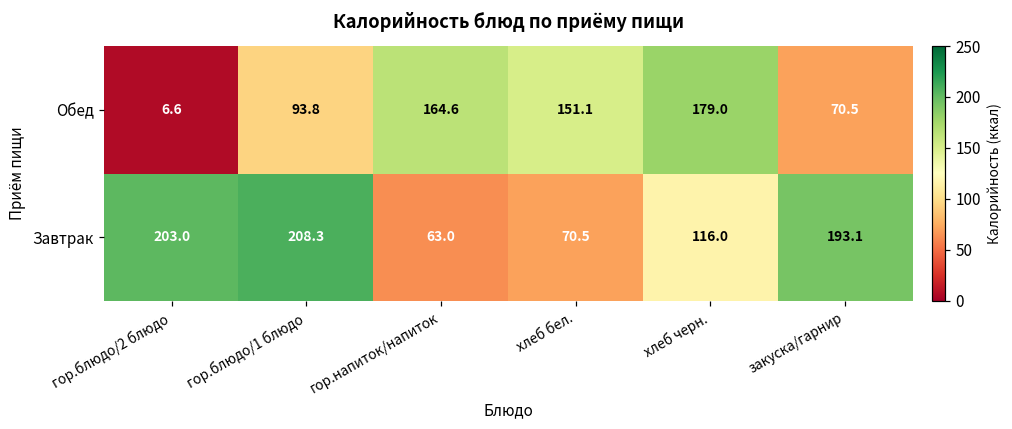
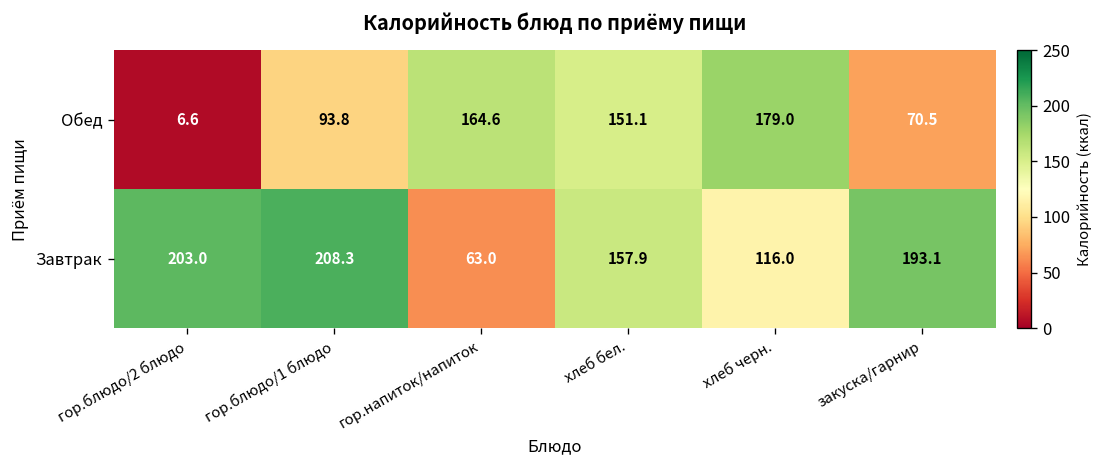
Завтрак, хлеб бел.: 70.5 -> 157.9
